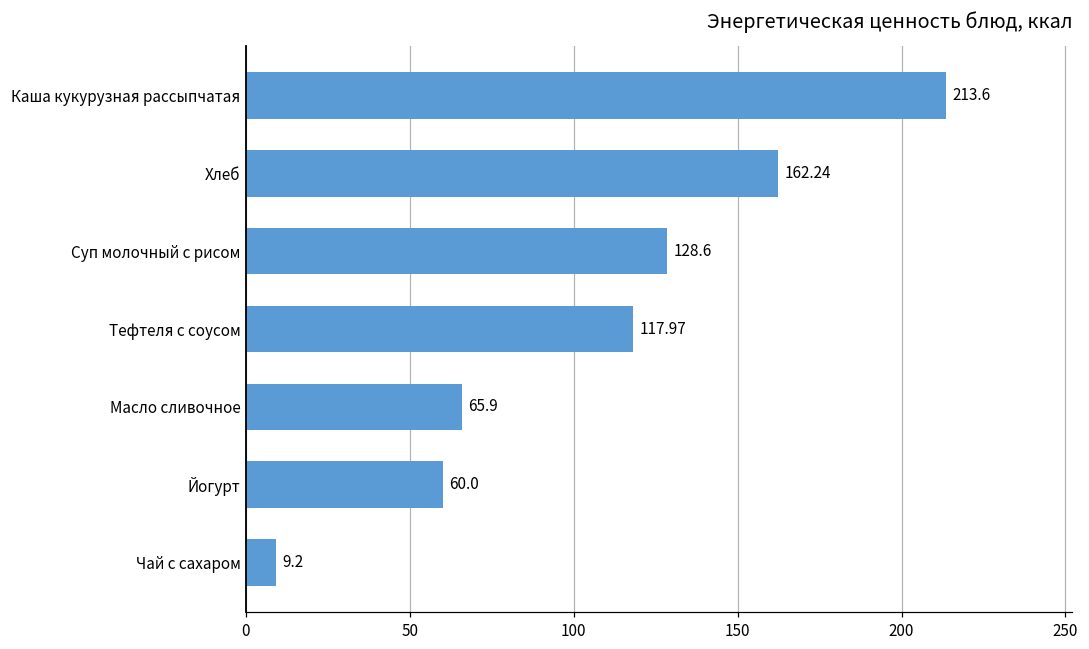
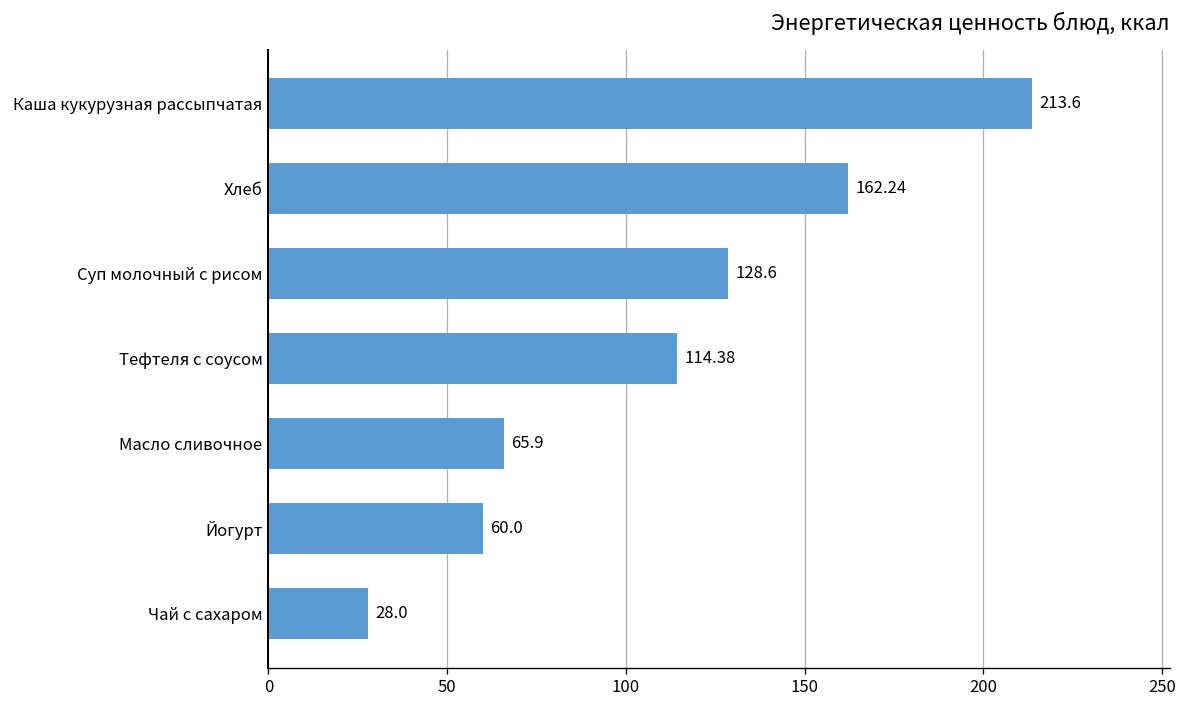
Тефтеля с соусом: 117.97 -> 114.38
Чай с сахаром: 9.2 -> 28.0
